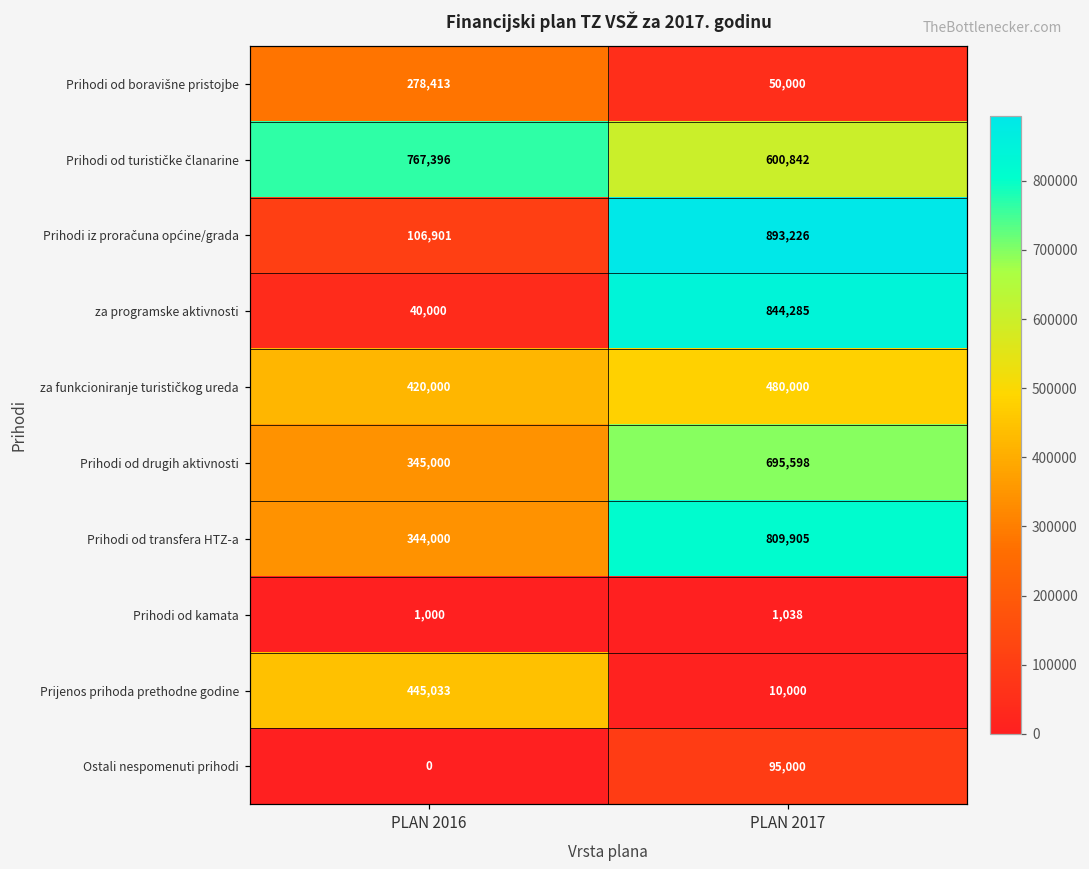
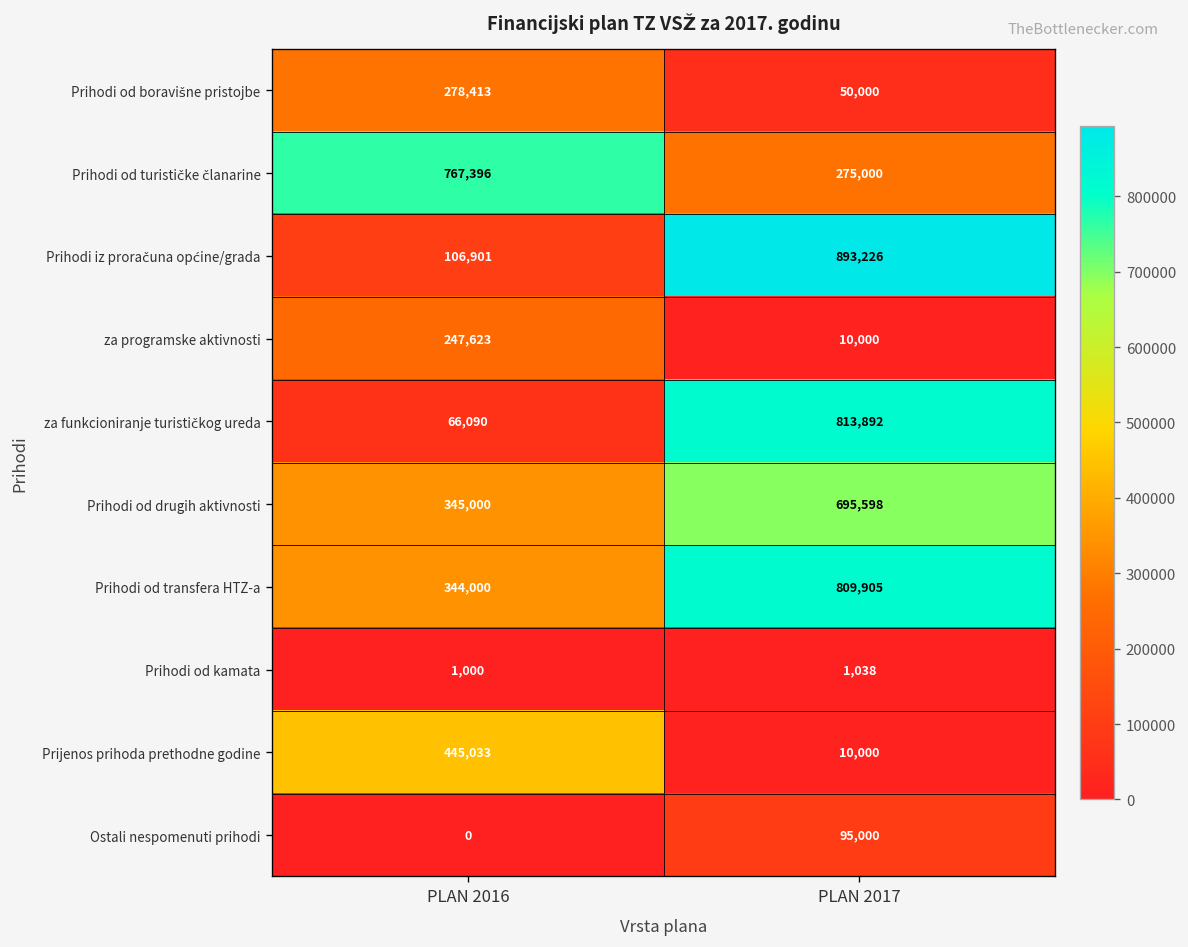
Prihodi od turističke članarine, PLAN 2017: 600,842 -> 275,000
za programske aktivnosti, PLAN 2016: 40,000 -> 247,623
za programske aktivnosti, PLAN 2017: 844,285 -> 10,000
za funkcioniranje turističkog ureda, PLAN 2016: 420,000 -> 66,090
za funkcioniranje turističkog ureda, PLAN 2017: 480,000 -> 813,892
